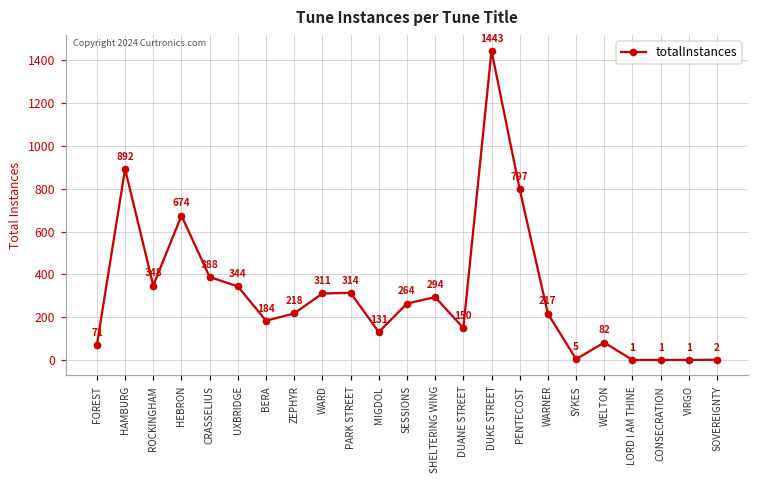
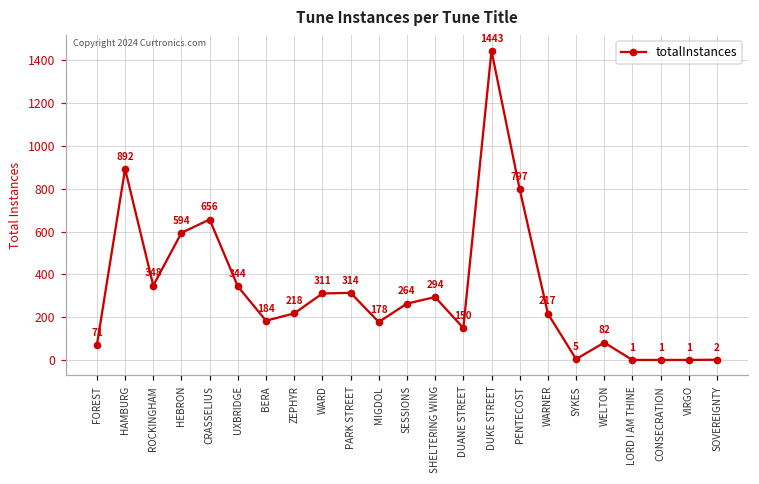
HEBRON: 674 -> 594
CRASSELIUS: 388 -> 656
MIGDOL: 131 -> 178
